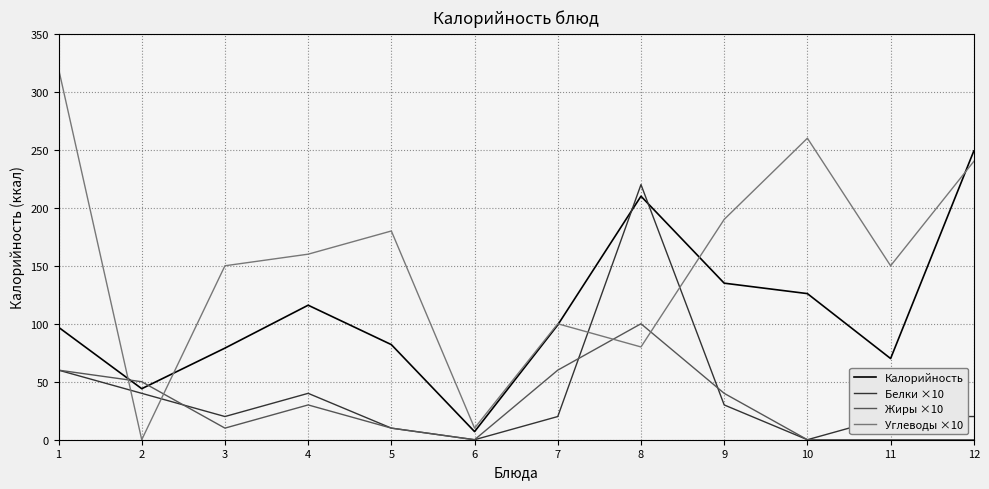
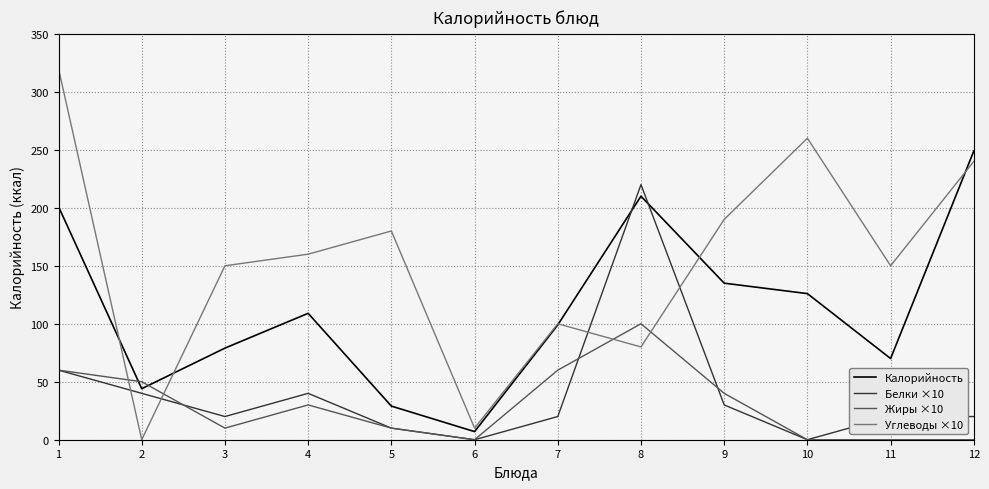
Калорийность, 1: 97 -> 201
Калорийность, 4: 116 -> 109
Калорийность, 5: 82 -> 29
